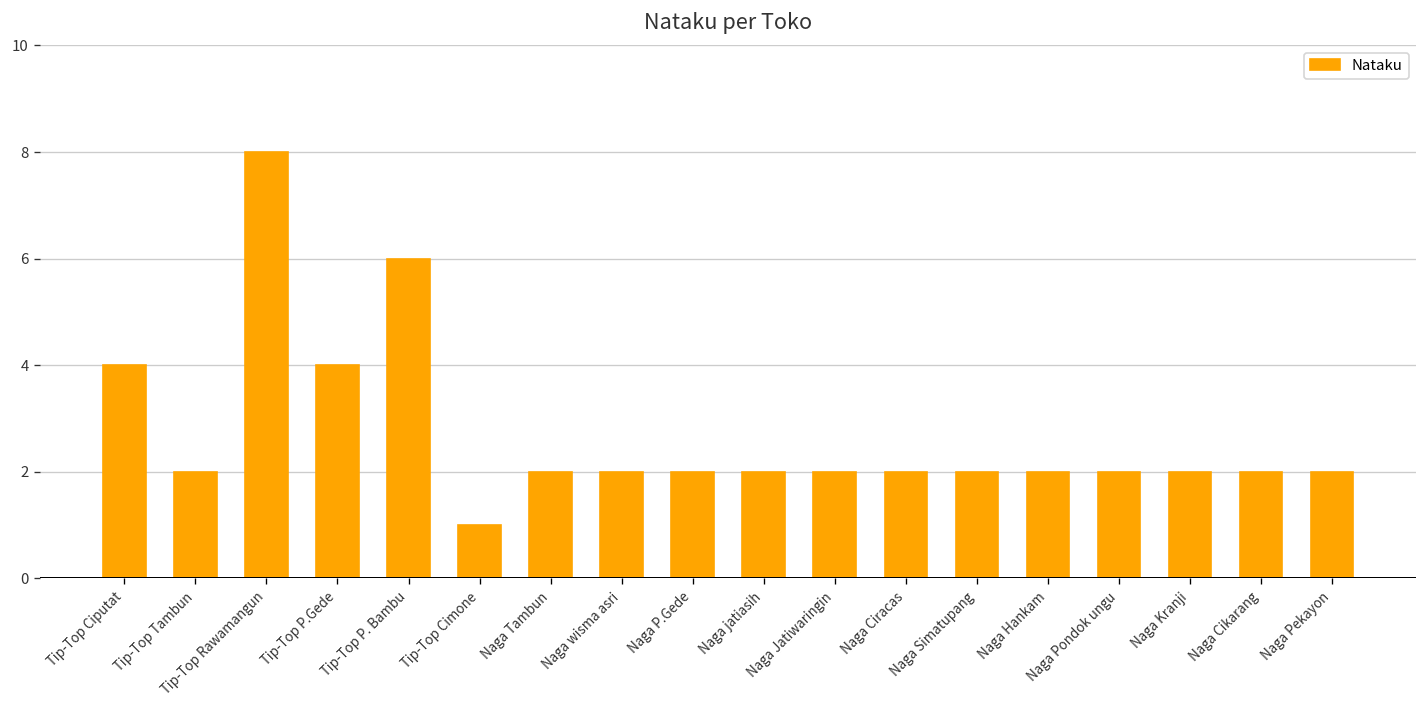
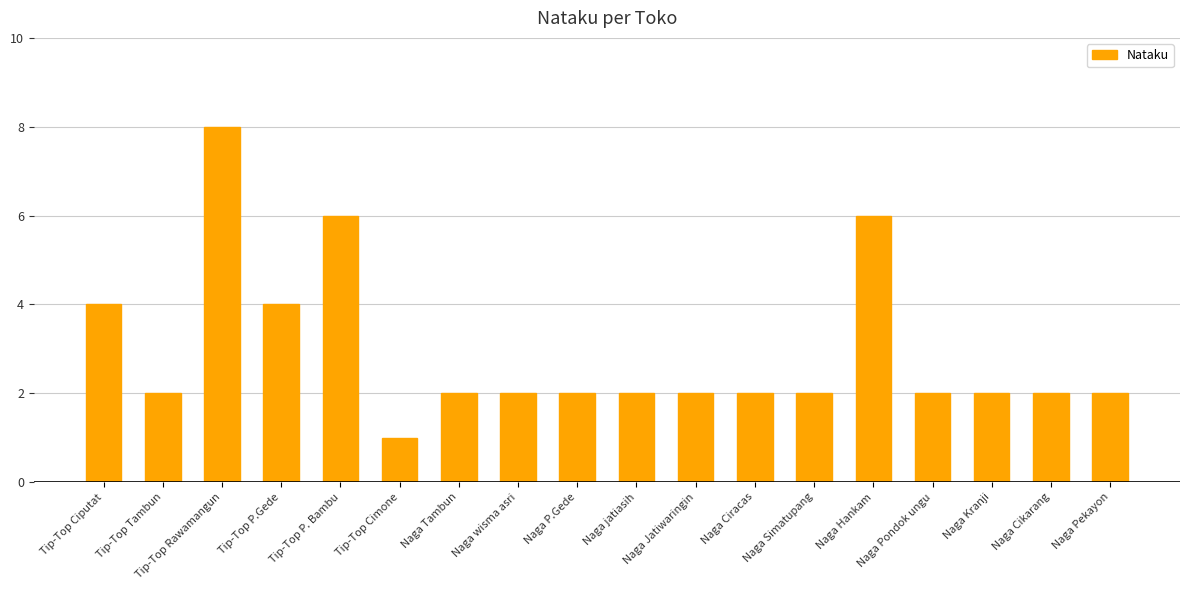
Naga Hankam: 2 -> 6
